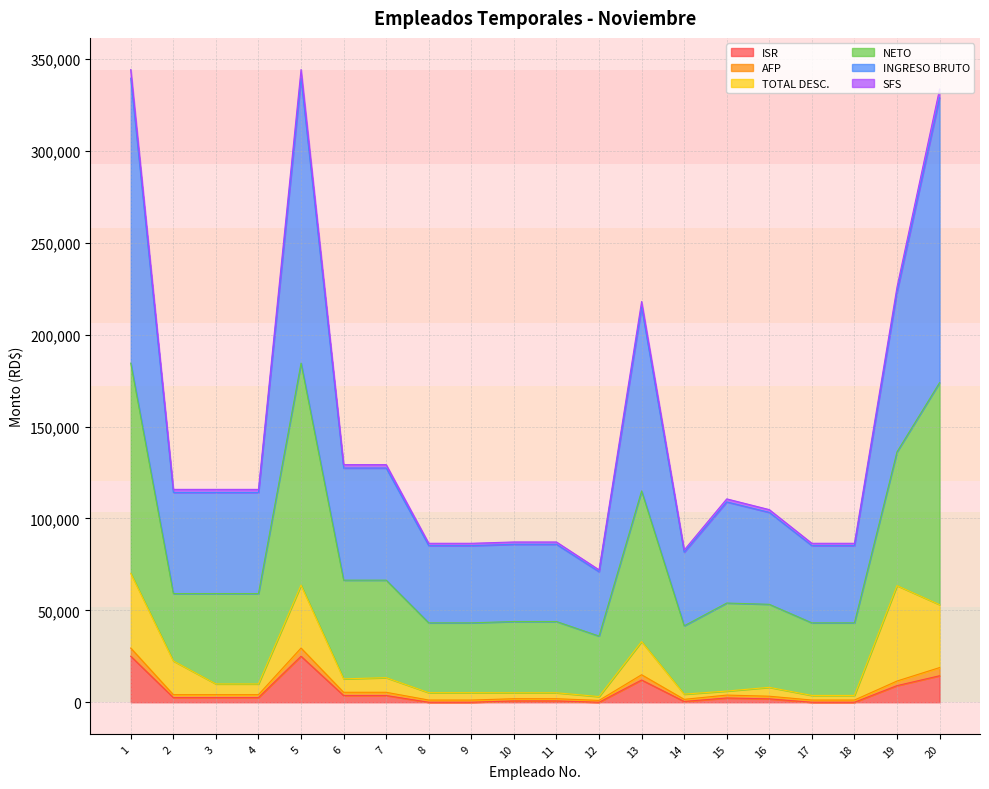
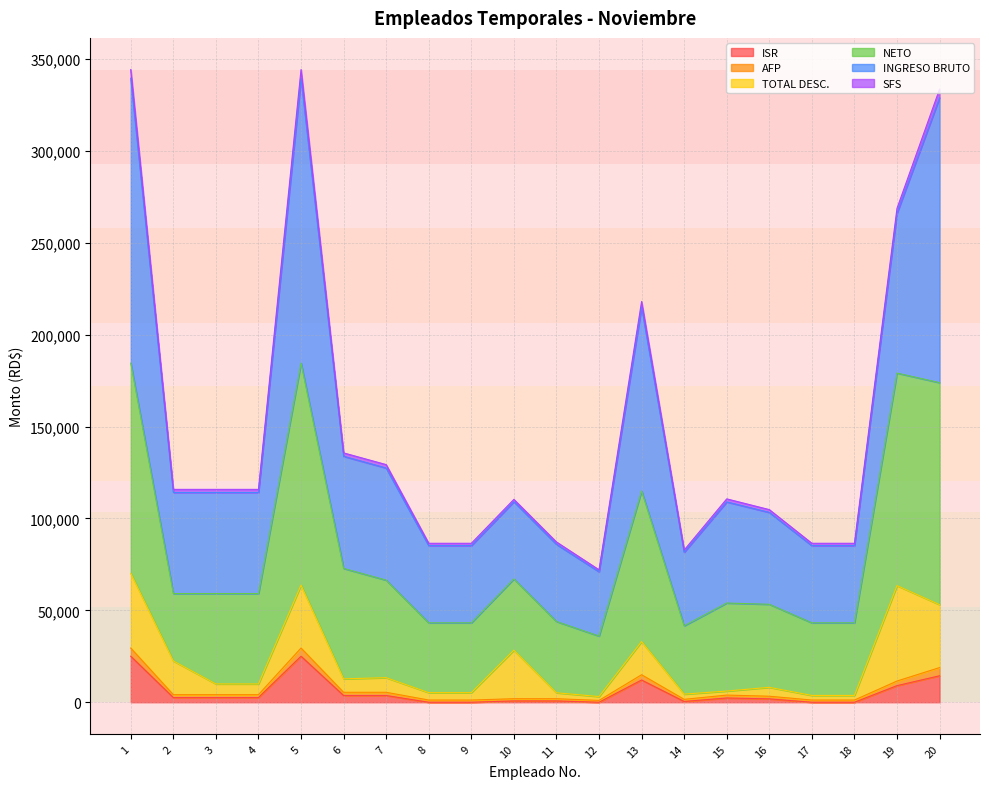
NETO, 6: 54,000 -> 60,000
TOTAL DESC., 10: 3,000 -> 26,000
NETO, 19: 73,000 -> 116,000
